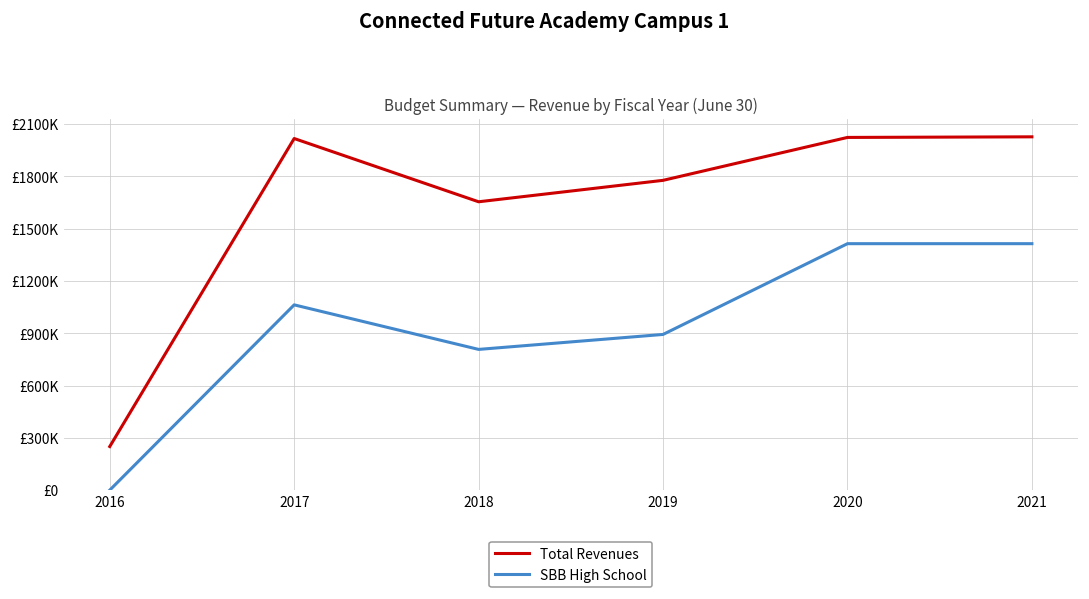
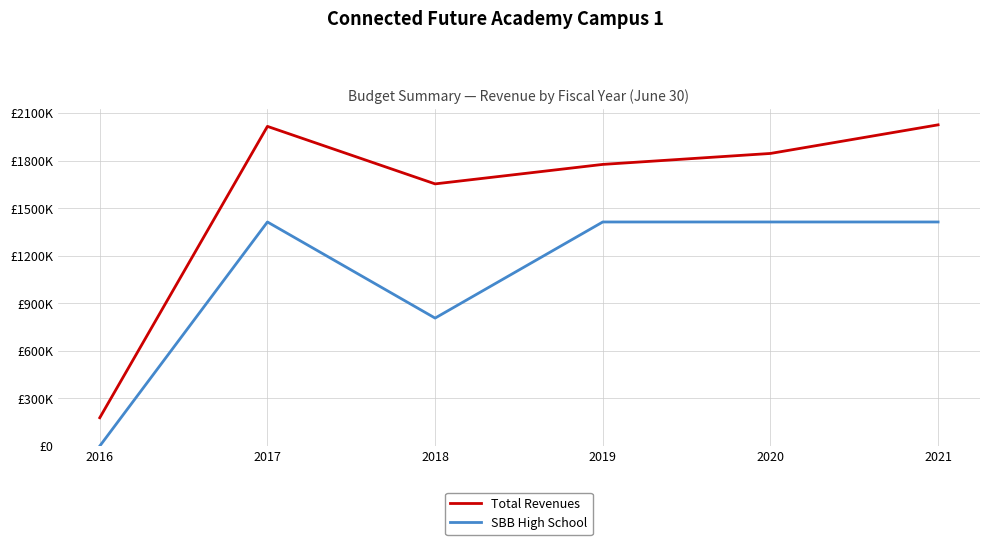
Total Revenues, 2016: £250000 -> £180000
SBB High School, 2017: £1060000 -> £1410000
SBB High School, 2019: £890000 -> £1410000
Total Revenues, 2020: £2020000 -> £1850000
